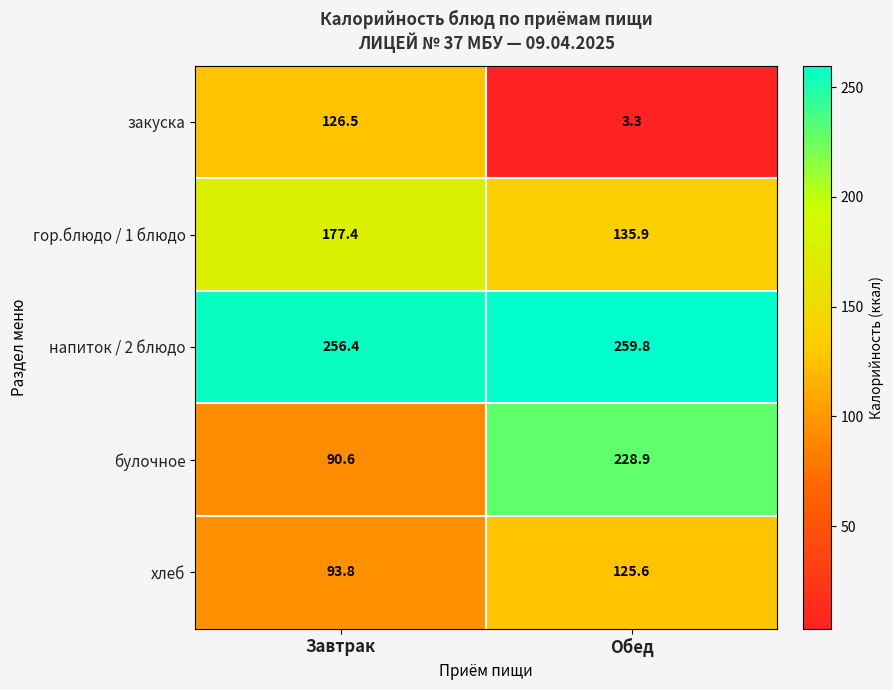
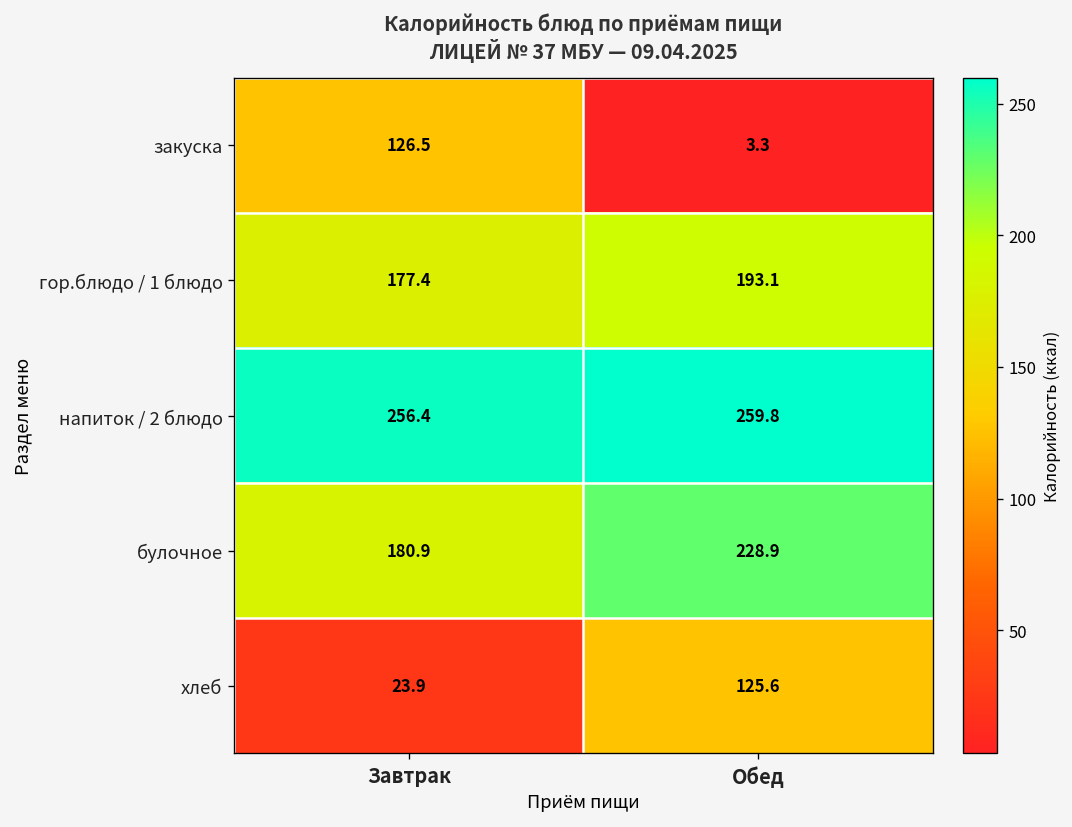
гор.блюдо / 1 блюдо, Обед: 135.9 -> 193.1
булочное, Завтрак: 90.6 -> 180.9
хлеб, Завтрак: 93.8 -> 23.9
